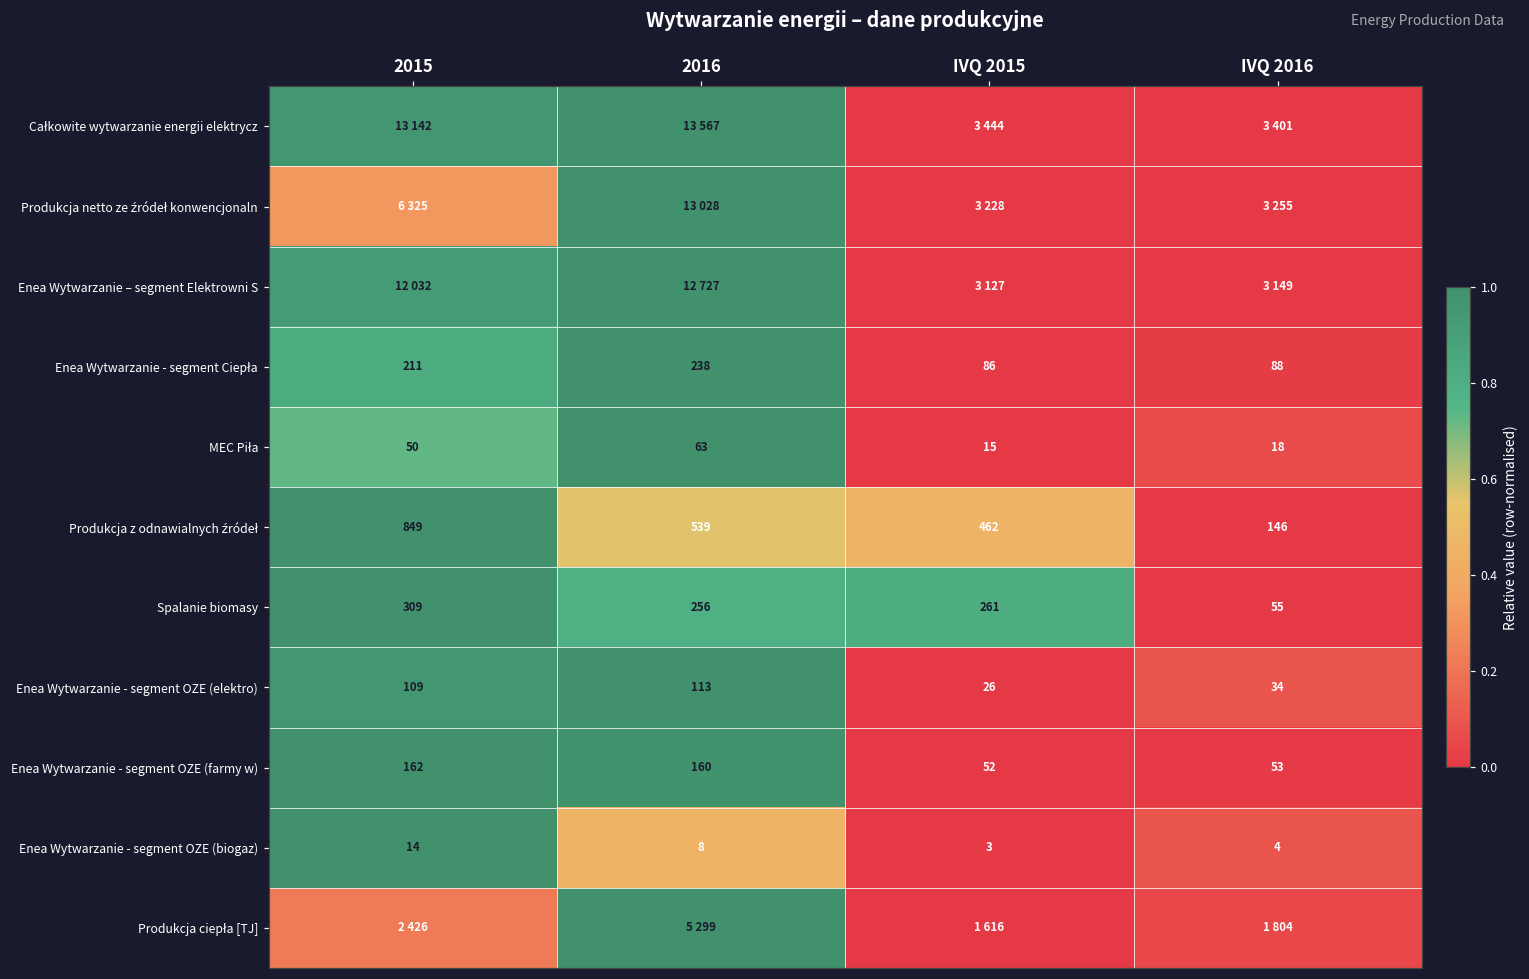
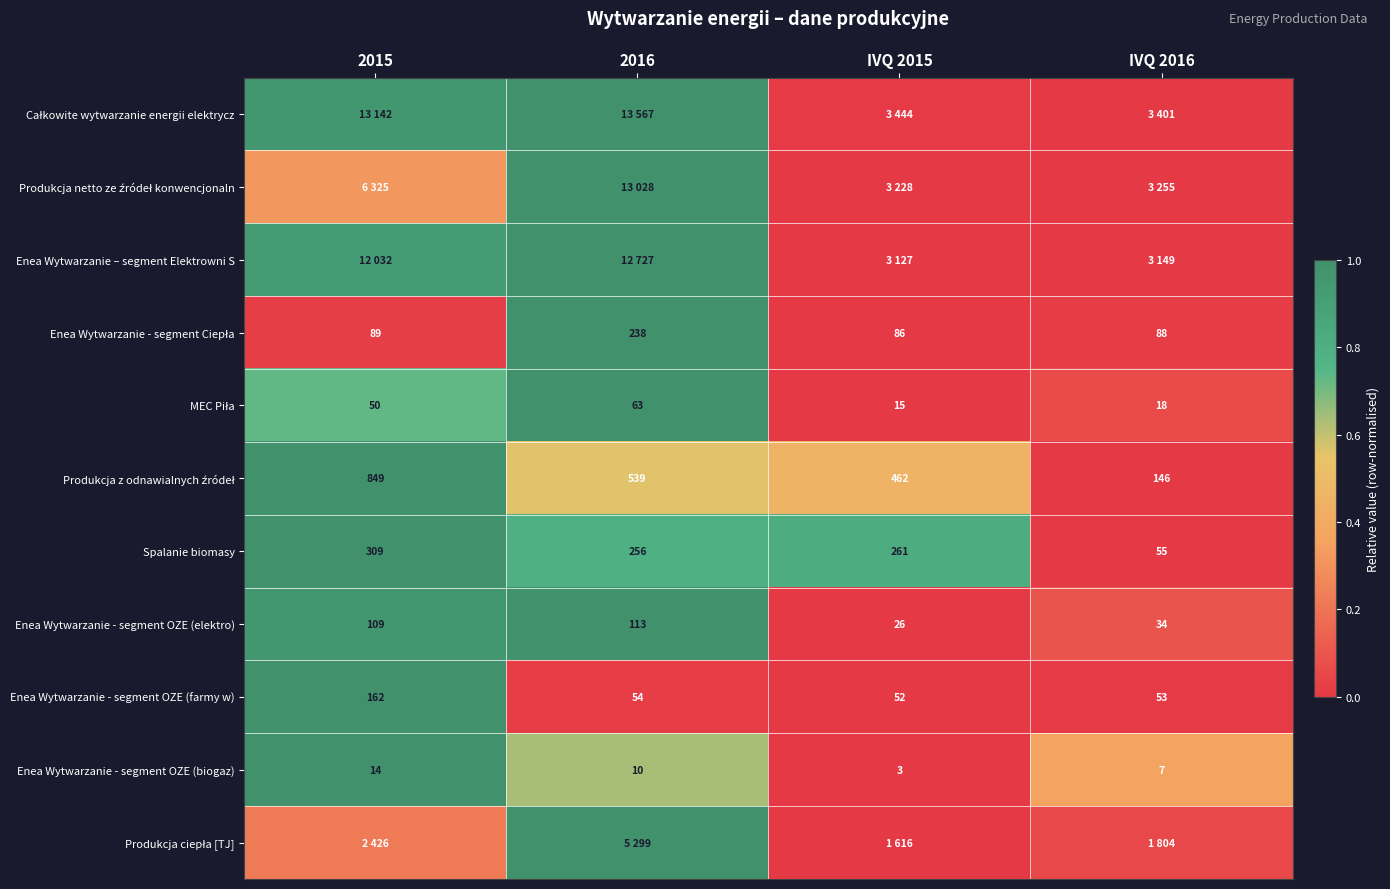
Enea Wytwarzanie - segment Ciepła, 2015: 211 -> 89
Enea Wytwarzanie - segment OZE (farmy w), 2016: 160 -> 54
Enea Wytwarzanie - segment OZE (biogaz), 2016: 8 -> 10
Enea Wytwarzanie - segment OZE (biogaz), IVQ 2016: 4 -> 7
